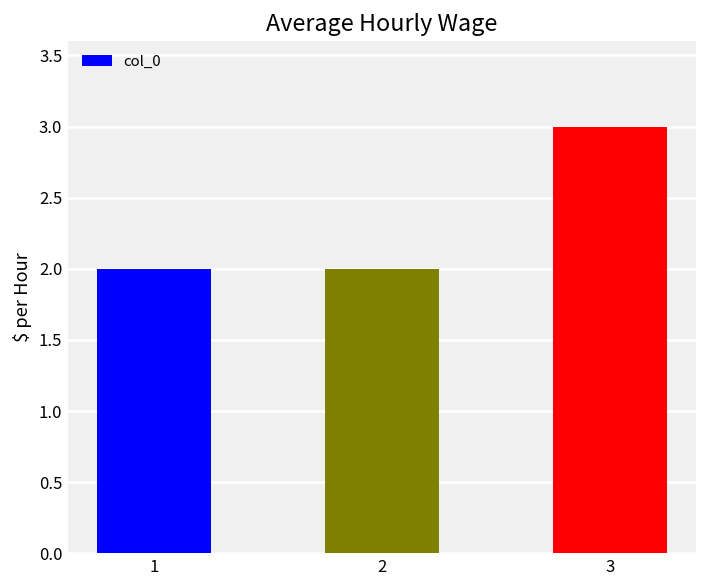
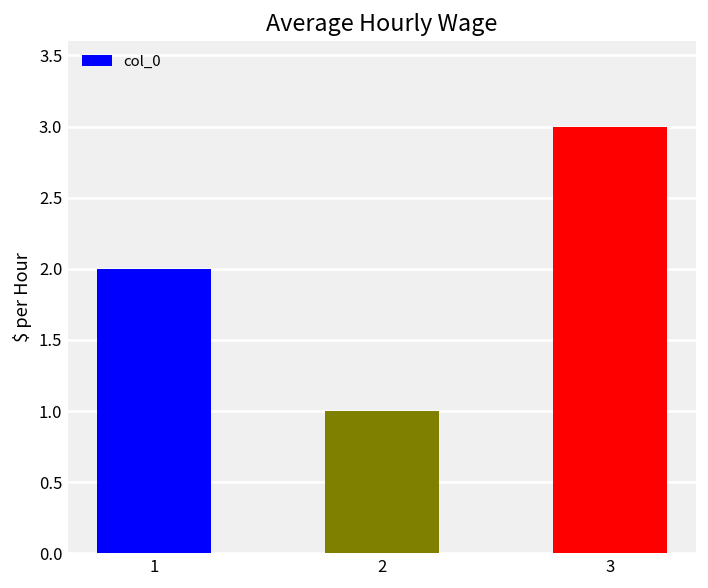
2: 2 -> 1
